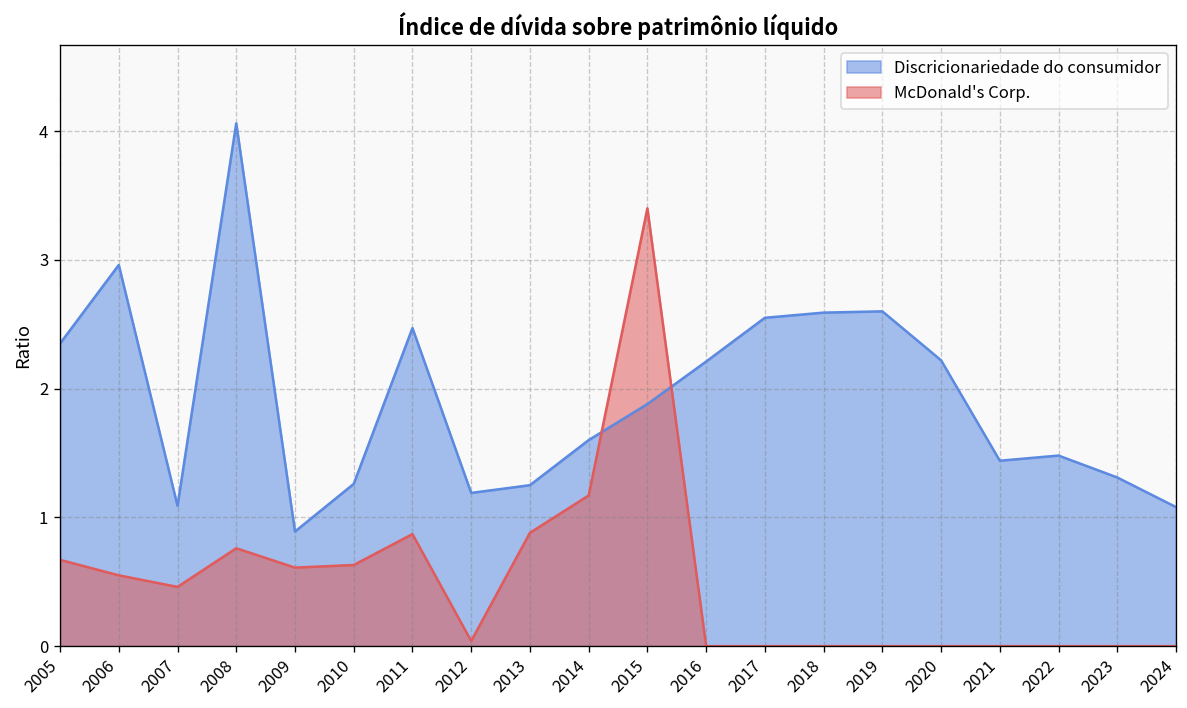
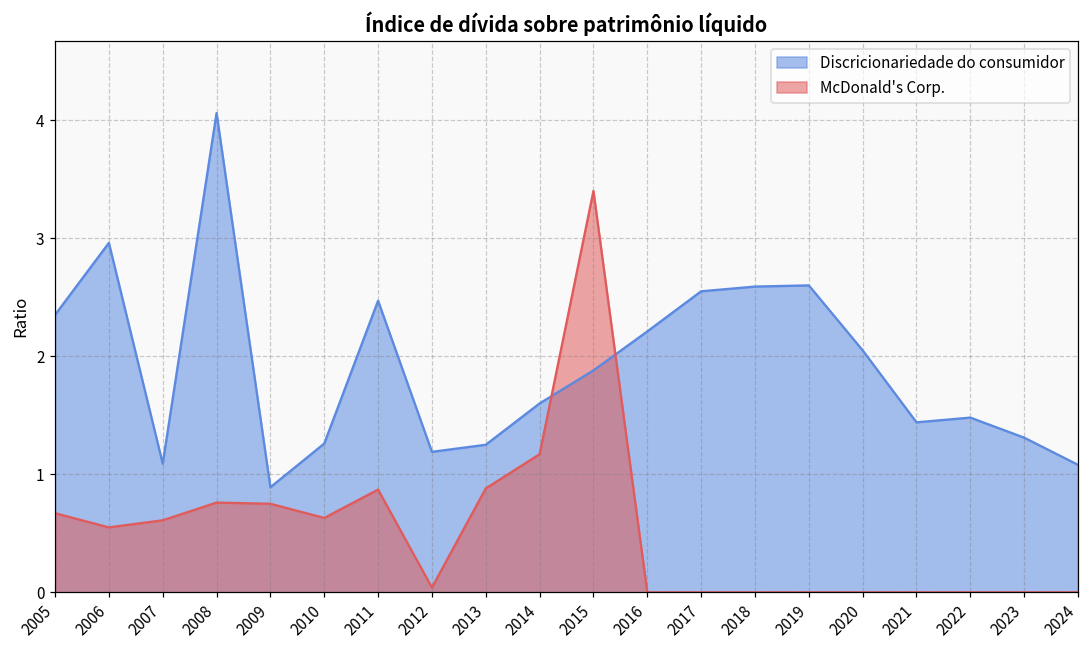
McDonald's Corp., 2007: 0.46 -> 0.61
McDonald's Corp., 2009: 0.61 -> 0.75
Discricionariedade do consumidor, 2020: 2.22 -> 2.05
